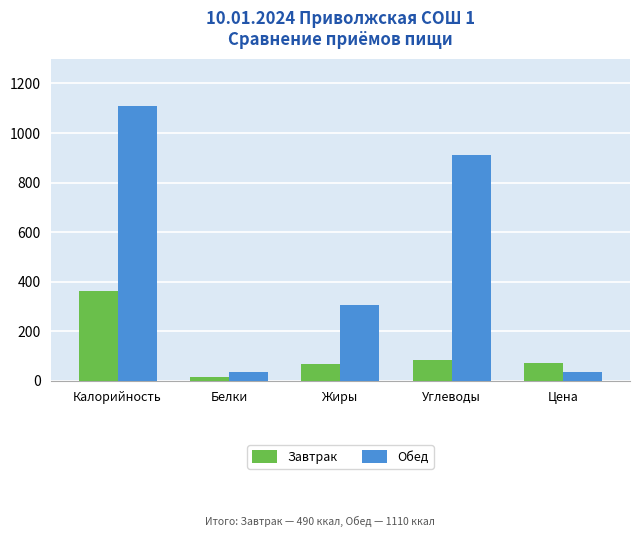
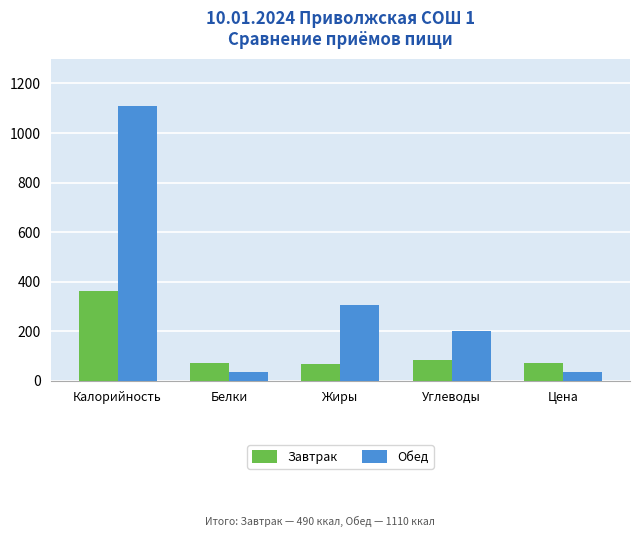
Завтрак, Белки: 20 -> 70
Обед, Углеводы: 910 -> 200
